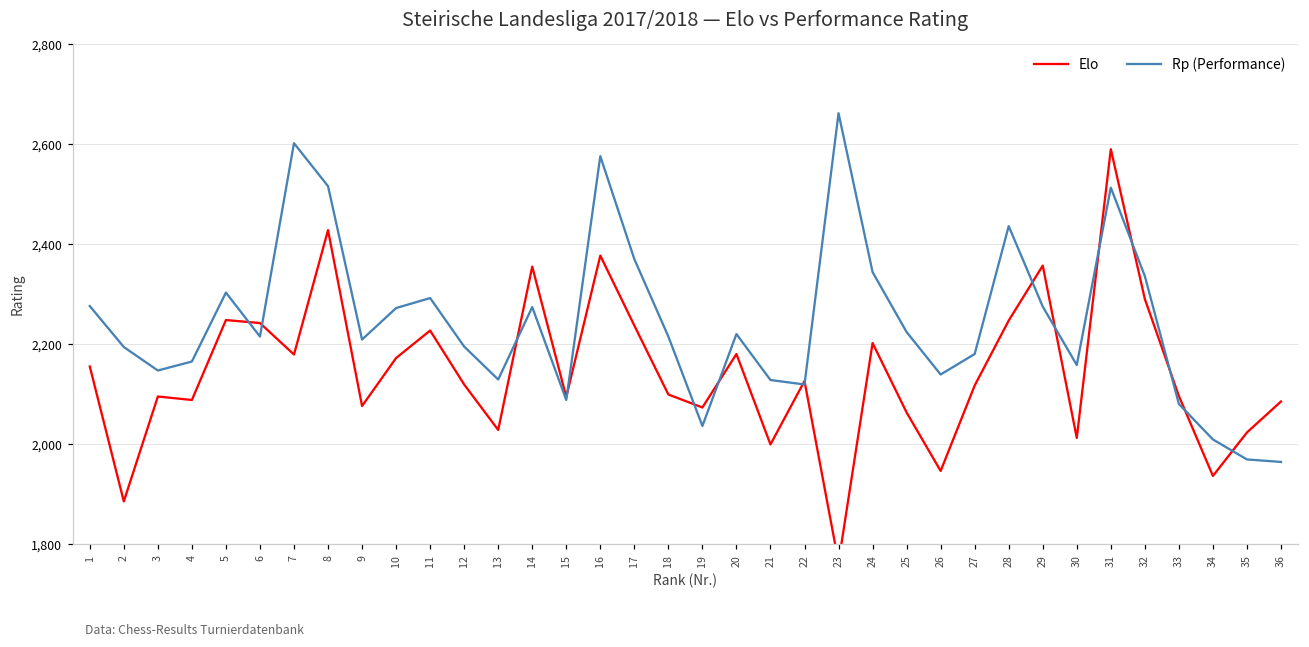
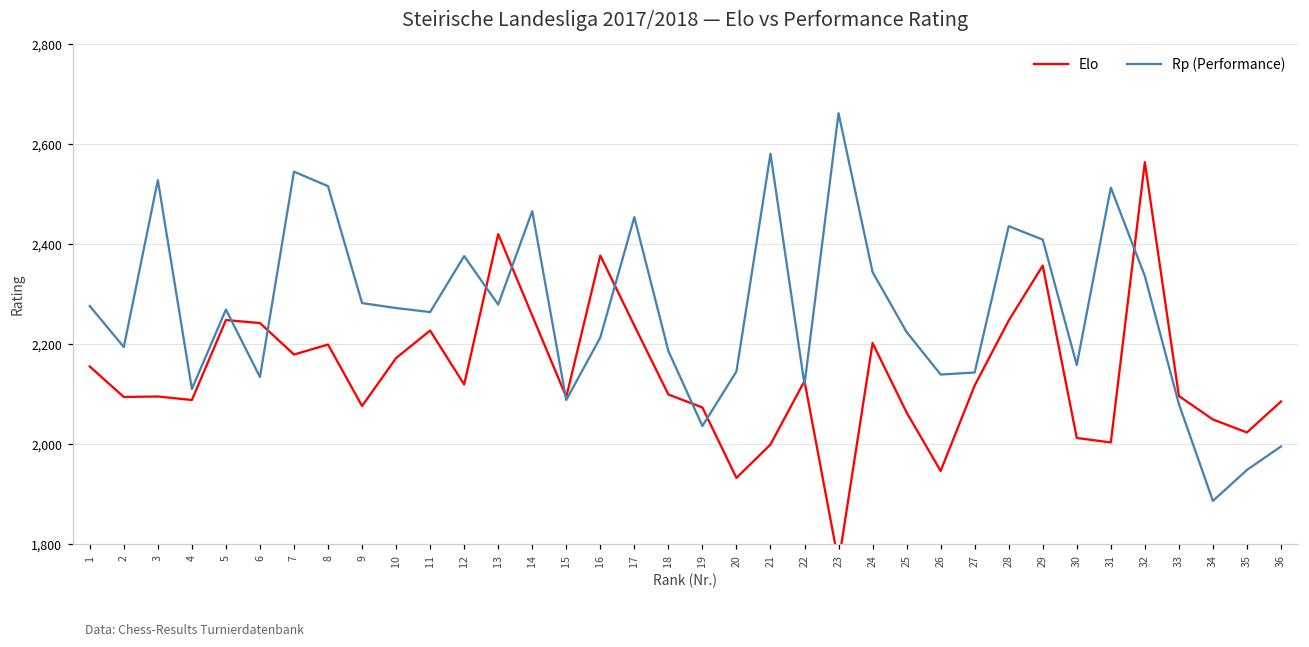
Elo, 2: 1,890 -> 2,090
Rp (Performance), 3: 2,150 -> 2,530
Rp (Performance), 4: 2,170 -> 2,110
Rp (Performance), 5: 2,300 -> 2,270
Rp (Performance), 6: 2,220 -> 2,130
Rp (Performance), 7: 2,600 -> 2,550
Elo, 8: 2,430 -> 2,200
Rp (Performance), 9: 2,210 -> 2,280
Rp (Performance), 11: 2,290 -> 2,260
Rp (Performance), 12: 2,200 -> 2,380
Elo, 13: 2,030 -> 2,420
Rp (Performance), 13: 2,130 -> 2,280
Elo, 14: 2,360 -> 2,260
Rp (Performance), 14: 2,270 -> 2,470
Rp (Performance), 16: 2,580 -> 2,210
Rp (Performance), 17: 2,370 -> 2,450
Rp (Performance), 18: 2,220 -> 2,190
Elo, 20: 2,180 -> 1,930
Rp (Performance), 20: 2,220 -> 2,150
Rp (Performance), 21: 2,130 -> 2,580
Rp (Performance), 27: 2,180 -> 2,140
Rp (Performance), 29: 2,280 -> 2,410
Elo, 31: 2,590 -> 2,000
Elo, 32: 2,290 -> 2,560
Elo, 34: 1,940 -> 2,050
Rp (Performance), 34: 2,010 -> 1,890
Rp (Performance), 35: 1,970 -> 1,950
Rp (Performance), 36: 1,960 -> 2,000
